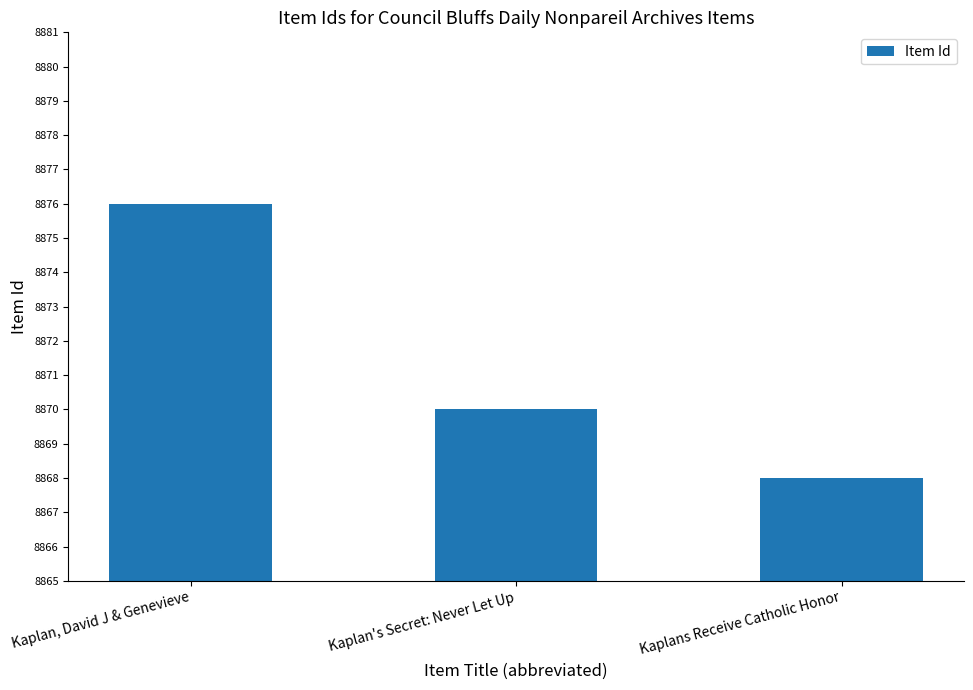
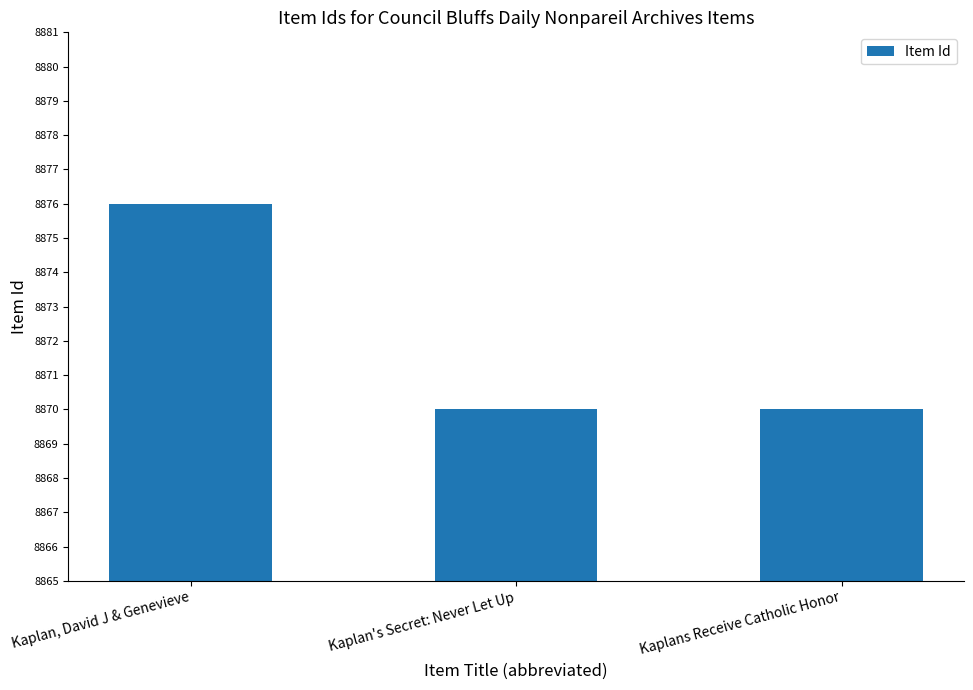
Kaplans Receive Catholic Honor: 8868 -> 8870
